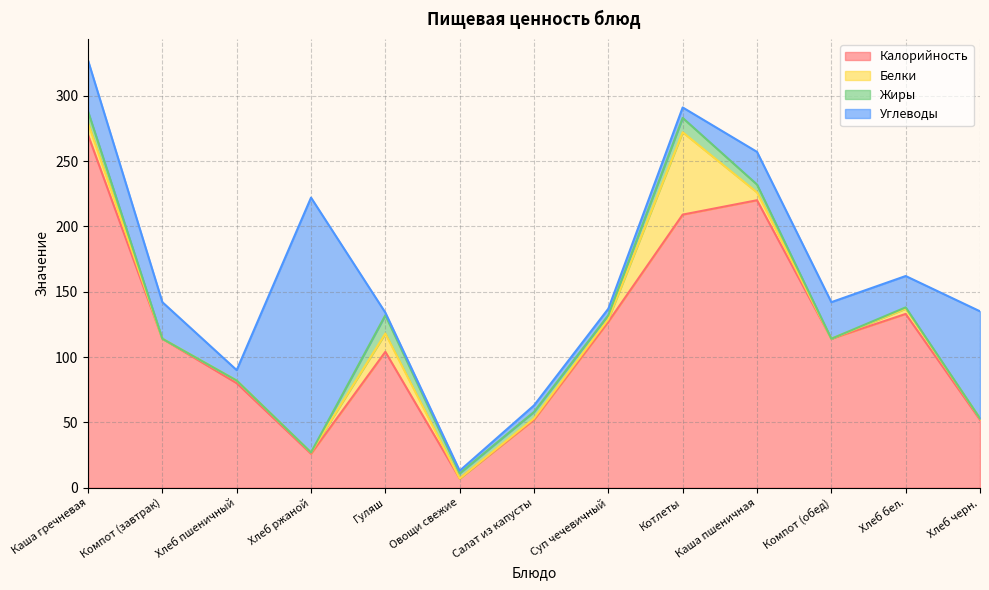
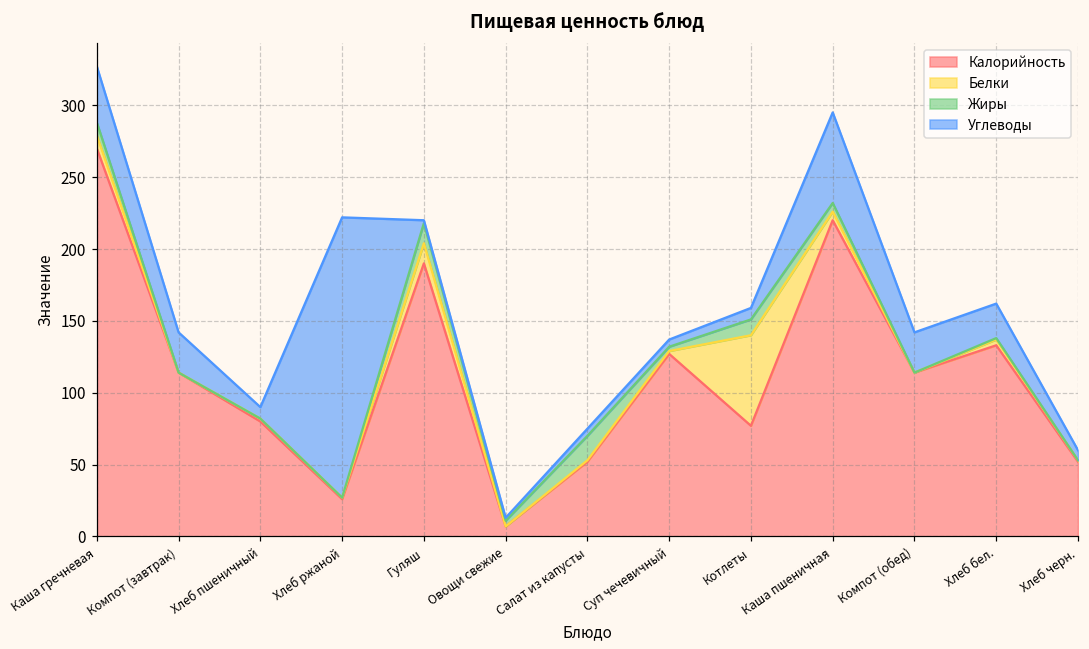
Калорийность, Гуляш: 104 -> 190
Жиры, Салат из капусты: 5 -> 17
Калорийность, Котлеты: 209 -> 77
Углеводы, Каша пшеничная: 25 -> 63
Углеводы, Хлеб черн.: 82 -> 7
